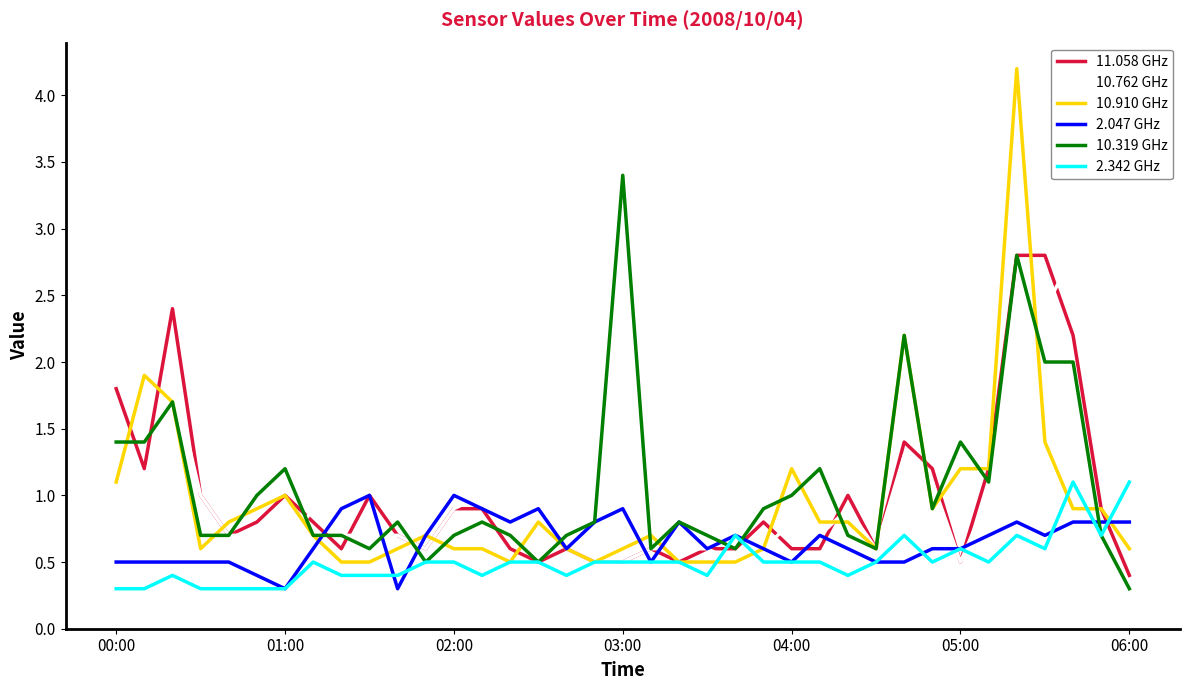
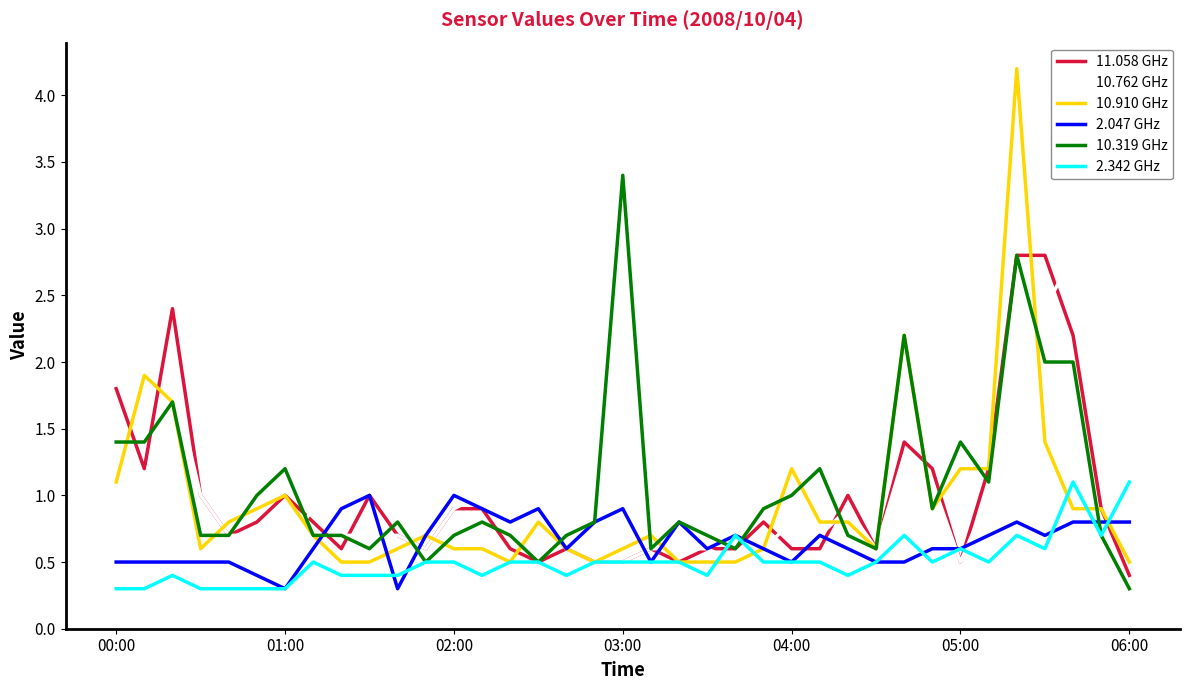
10.910 GHz, 06:00: 0.6 -> 0.5
